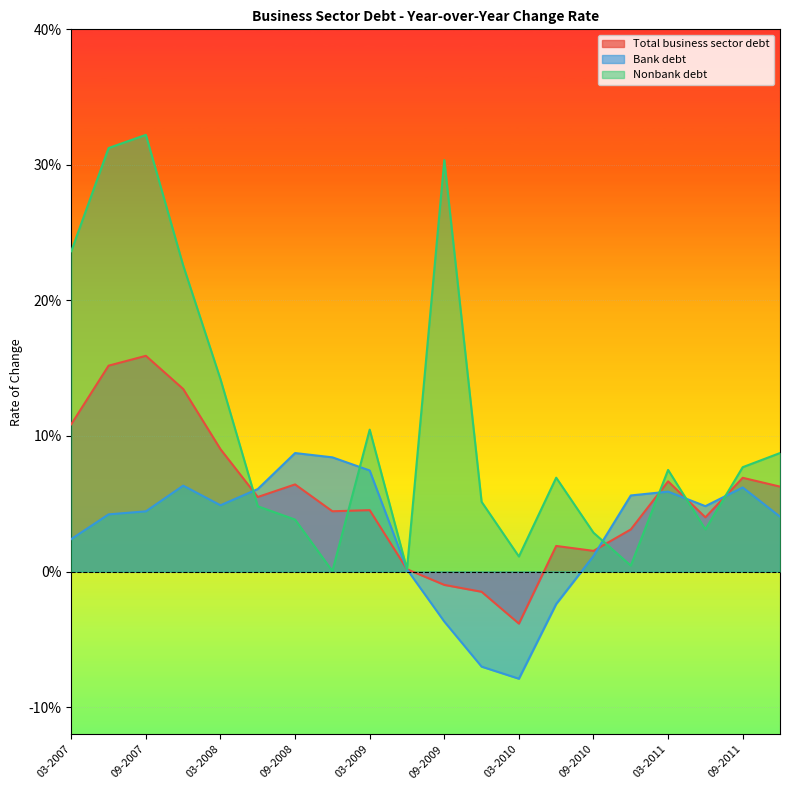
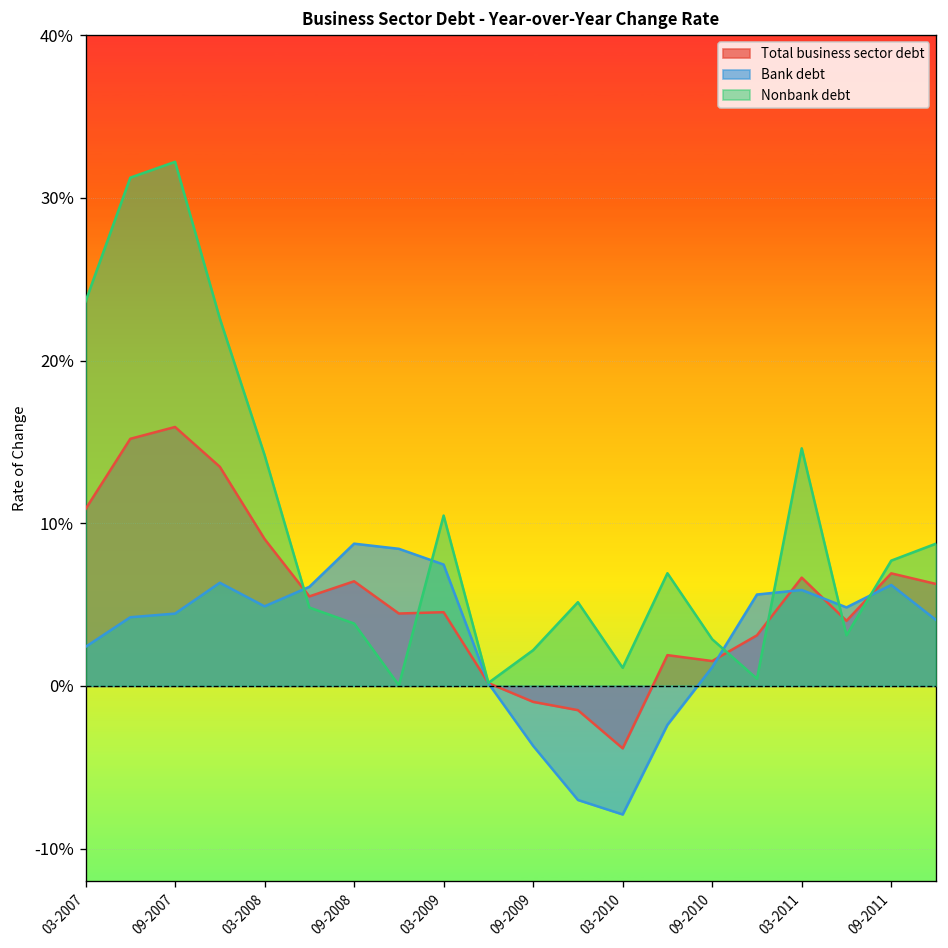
Nonbank debt, 09-2009: 30.4% -> 2.2%
Nonbank debt, 03-2011: 7.5% -> 14.6%
